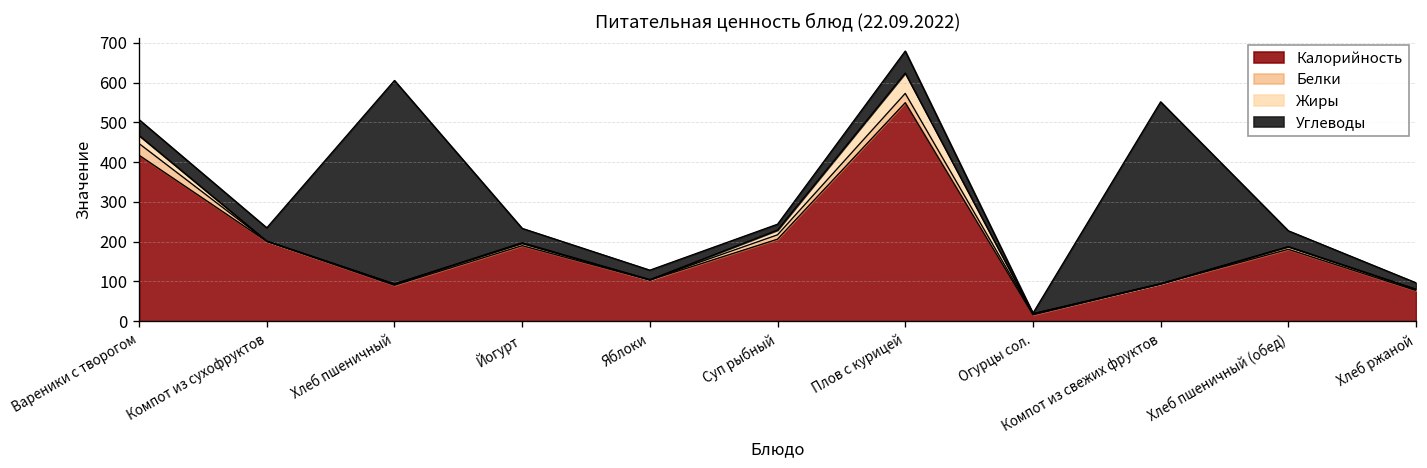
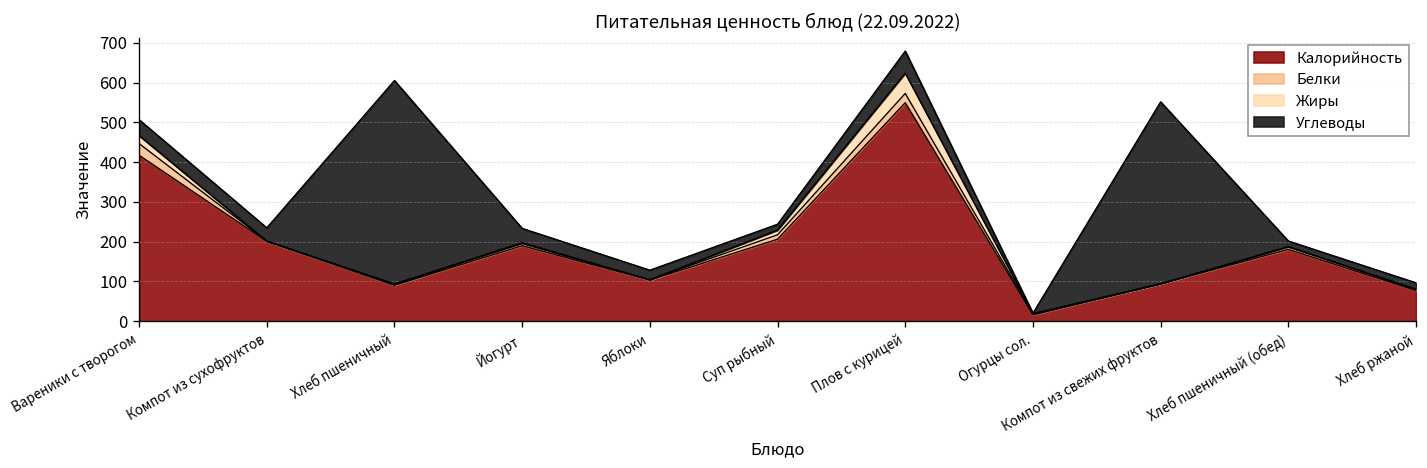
Углеводы, Хлеб пшеничный (обед): 40 -> 10
